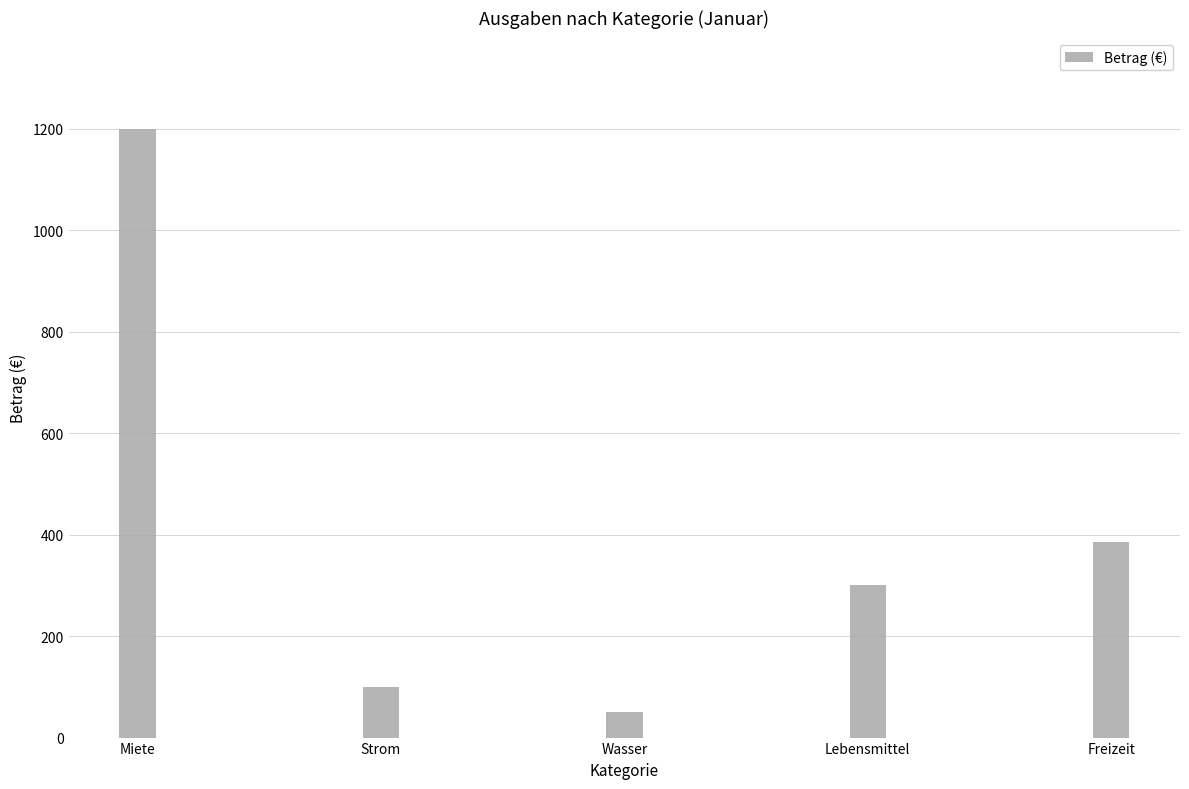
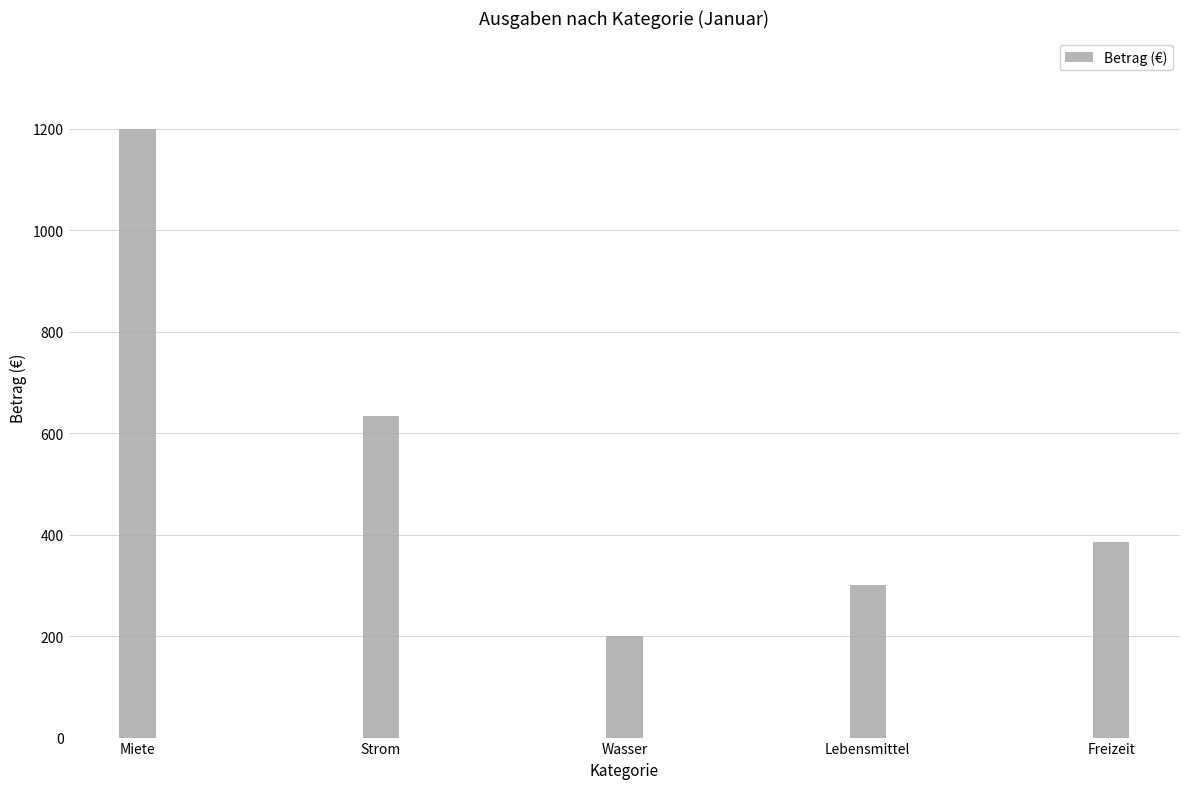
Strom: 100 -> 630
Wasser: 50 -> 200
